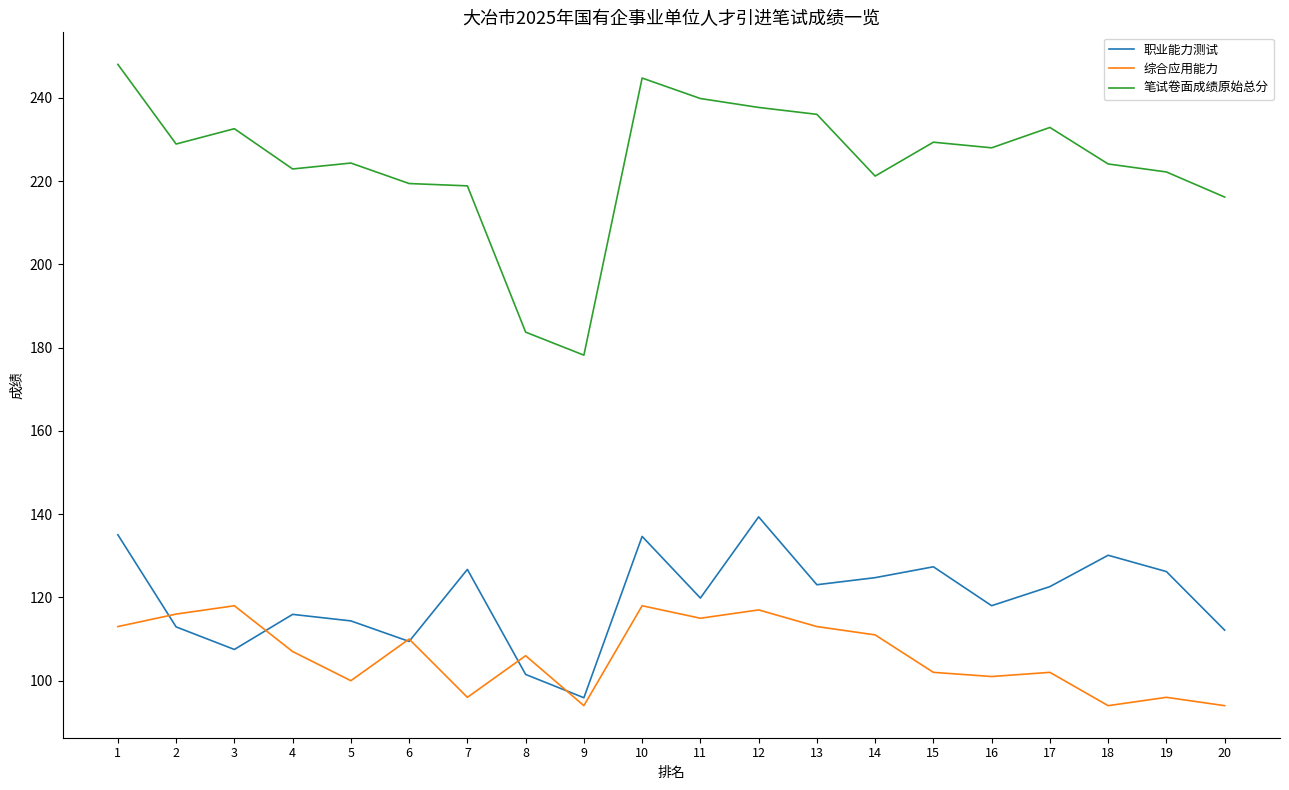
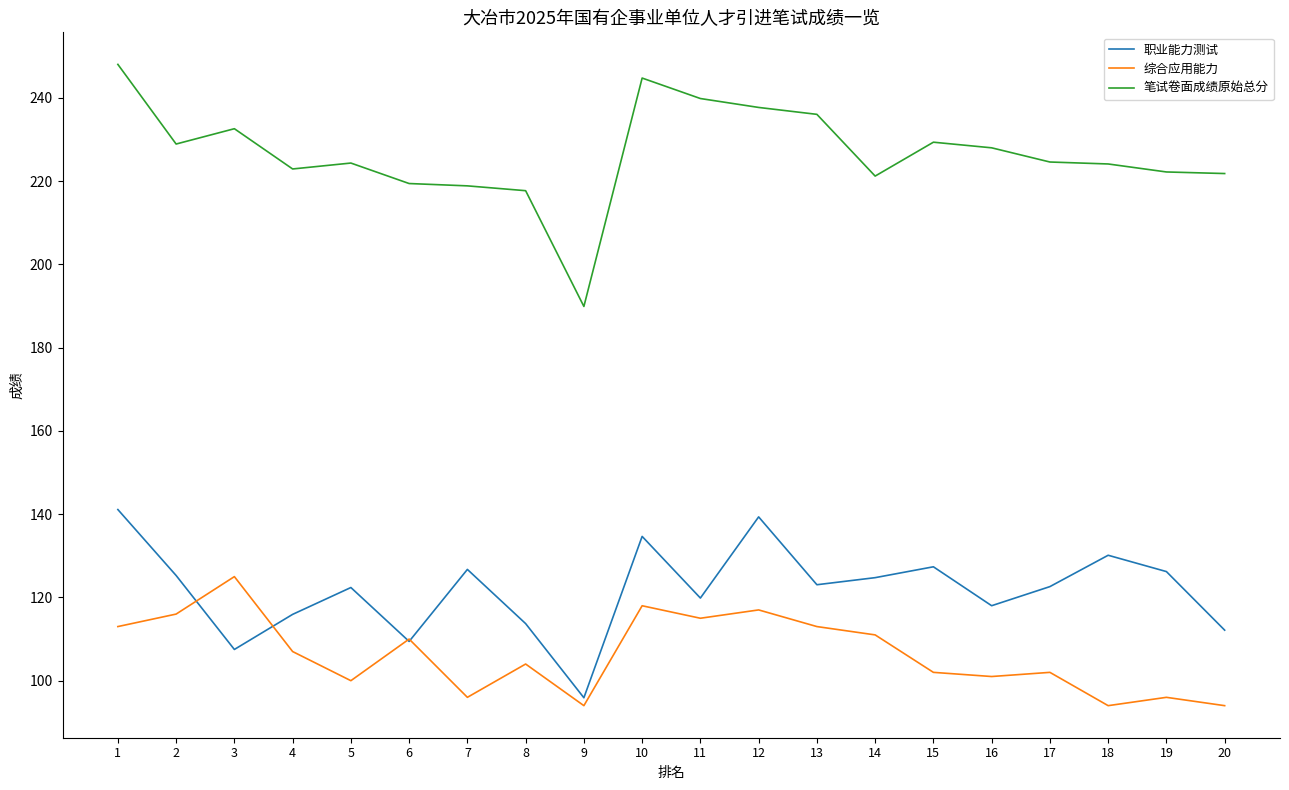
职业能力测试, 1: 135 -> 141
职业能力测试, 2: 113 -> 125
综合应用能力, 3: 118 -> 125
职业能力测试, 5: 114 -> 122
职业能力测试, 8: 102 -> 114
综合应用能力, 8: 106 -> 104
笔试卷面成绩原始总分, 8: 184 -> 218
笔试卷面成绩原始总分, 9: 178 -> 190
笔试卷面成绩原始总分, 17: 233 -> 225
笔试卷面成绩原始总分, 20: 216 -> 222
